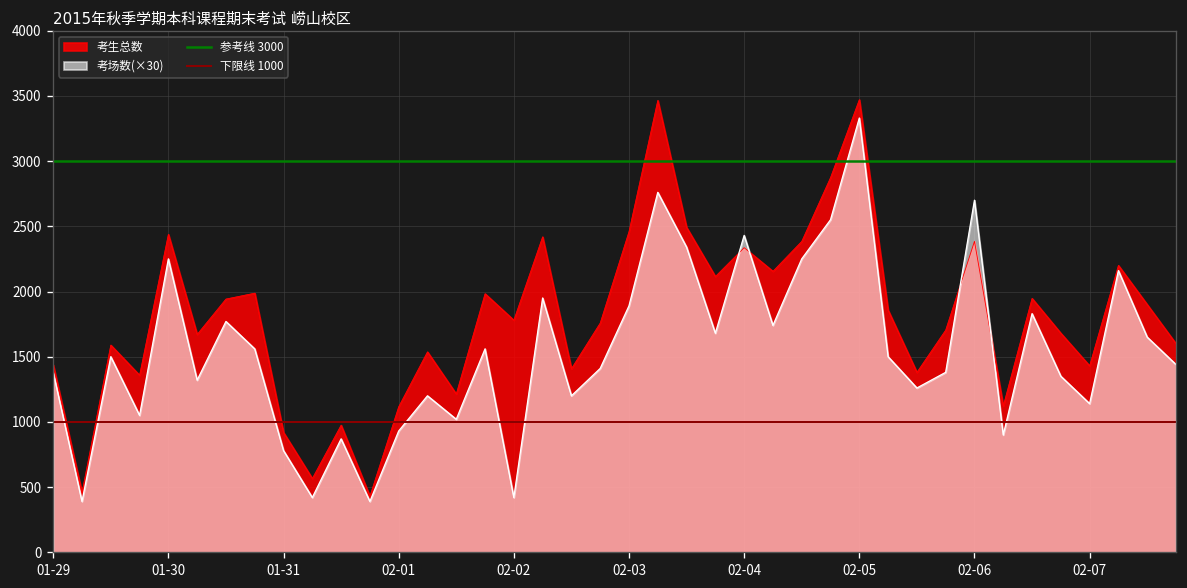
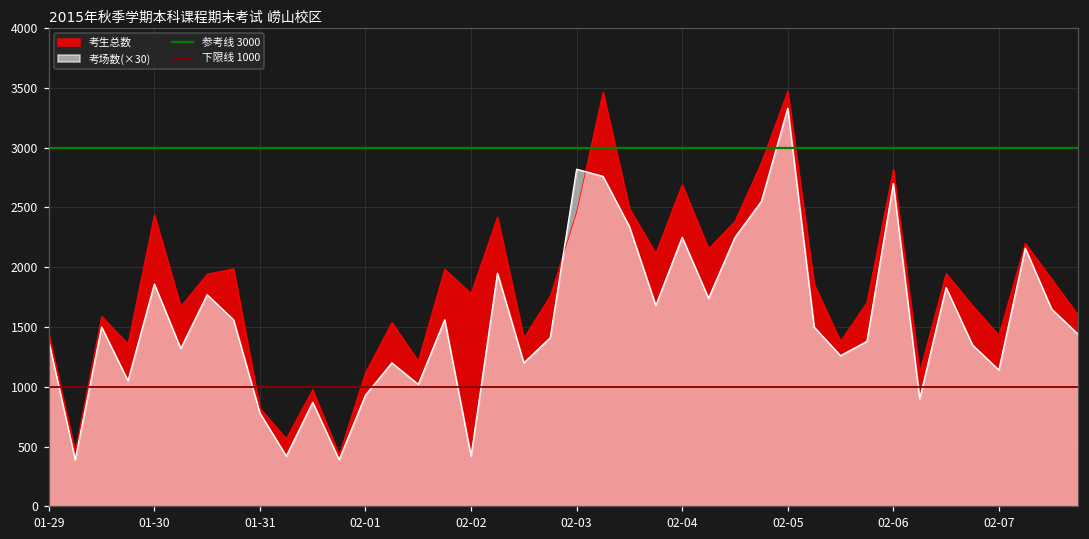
考场数(×30), 01-30: 2250 -> 1860
考生总数, 01-31: 920 -> 820
考场数(×30), 02-03: 1890 -> 2820
考生总数, 02-04: 2340 -> 2690
考场数(×30), 02-04: 2430 -> 2250
考生总数, 02-06: 2390 -> 2820
